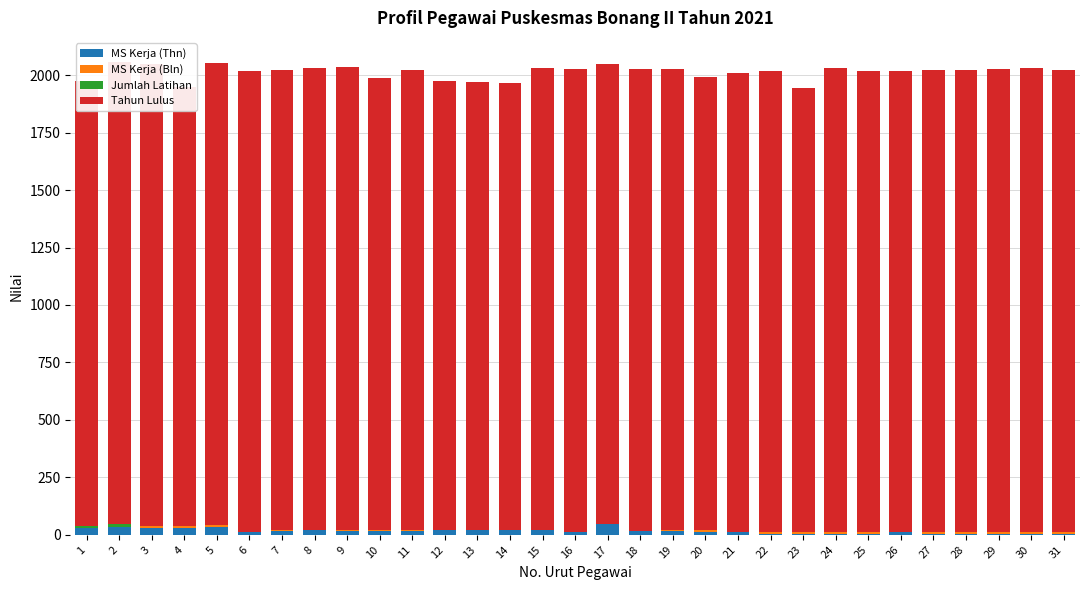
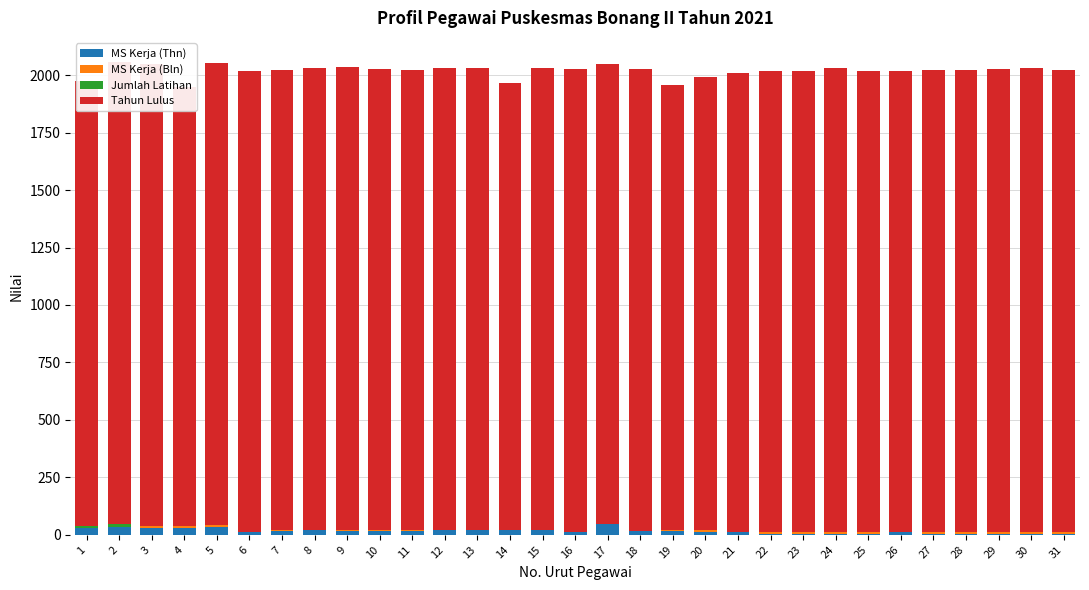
Tahun Lulus, 10: 1970 -> 2000
Tahun Lulus, 12: 1960 -> 2010
Tahun Lulus, 13: 1950 -> 2010
Tahun Lulus, 19: 2000 -> 1940
Tahun Lulus, 23: 1930 -> 2010
